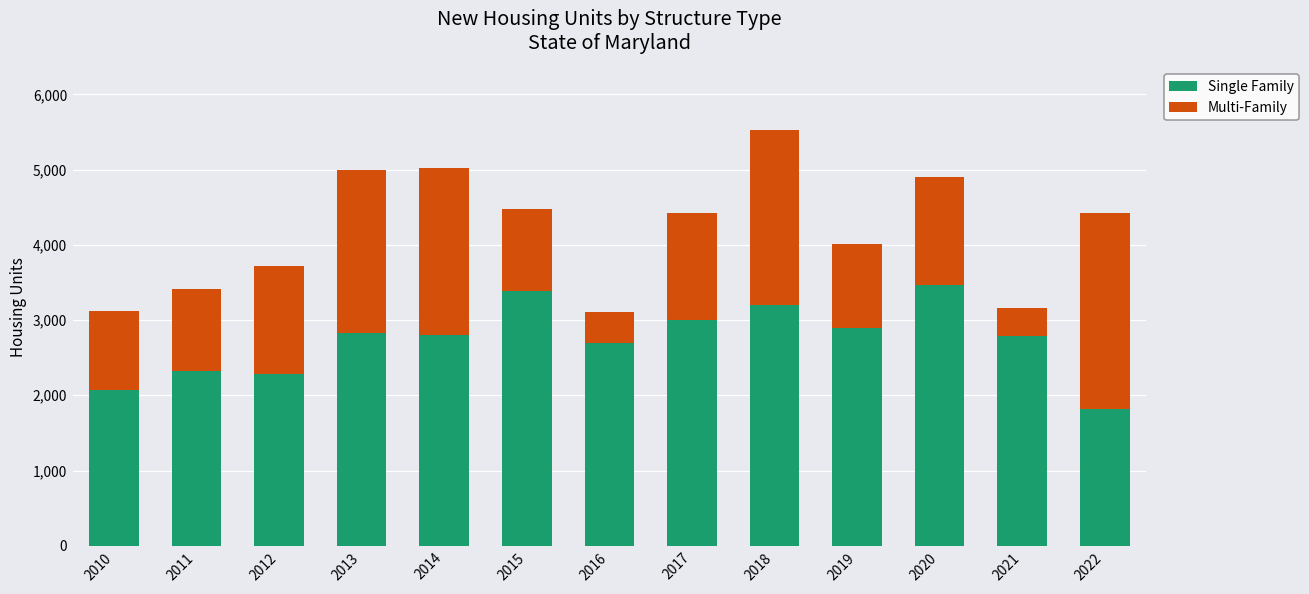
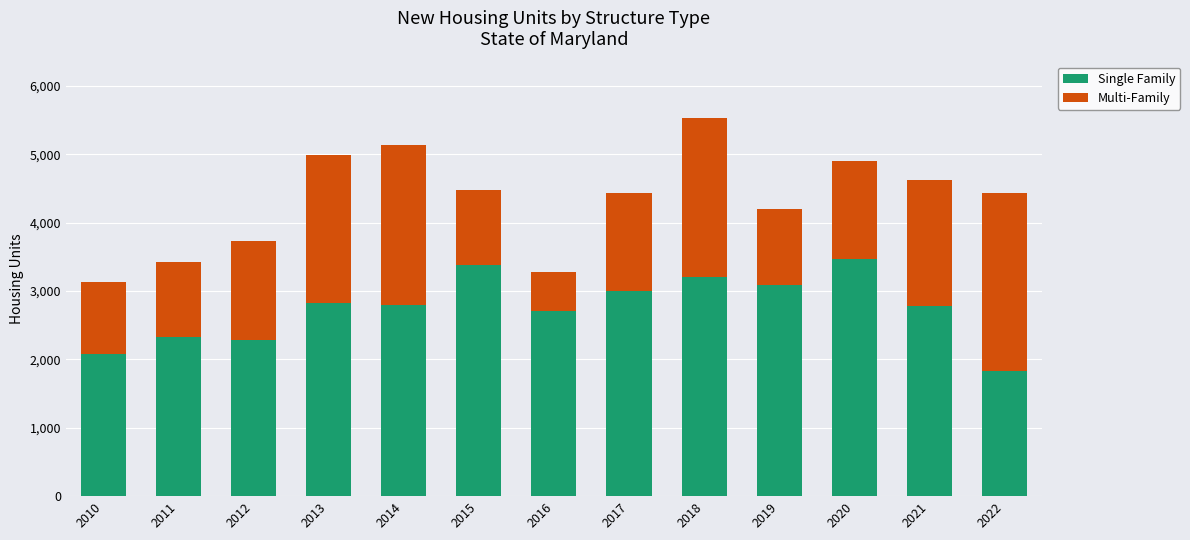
Multi-Family, 2014: 2,200 -> 2,300
Multi-Family, 2016: 400 -> 600
Single Family, 2019: 2,900 -> 3,100
Multi-Family, 2021: 400 -> 1,800
